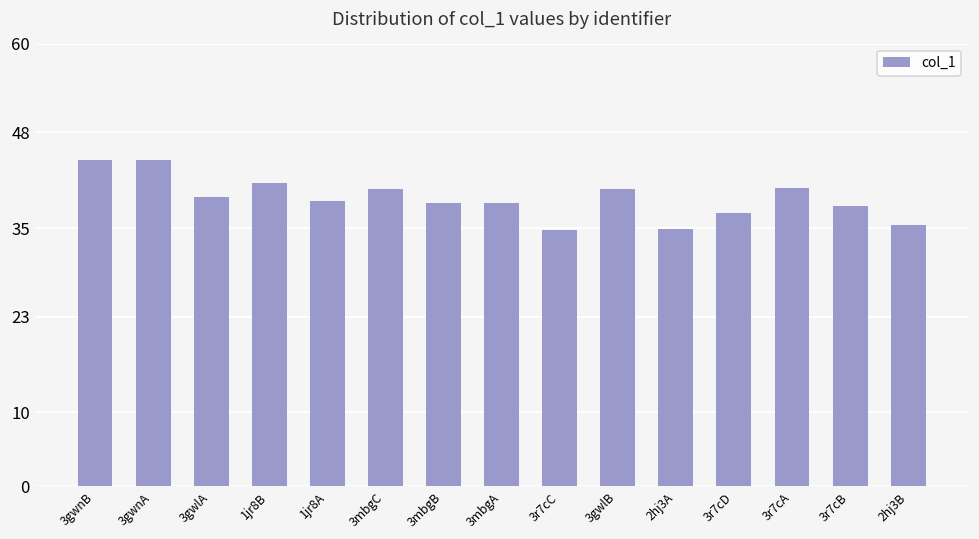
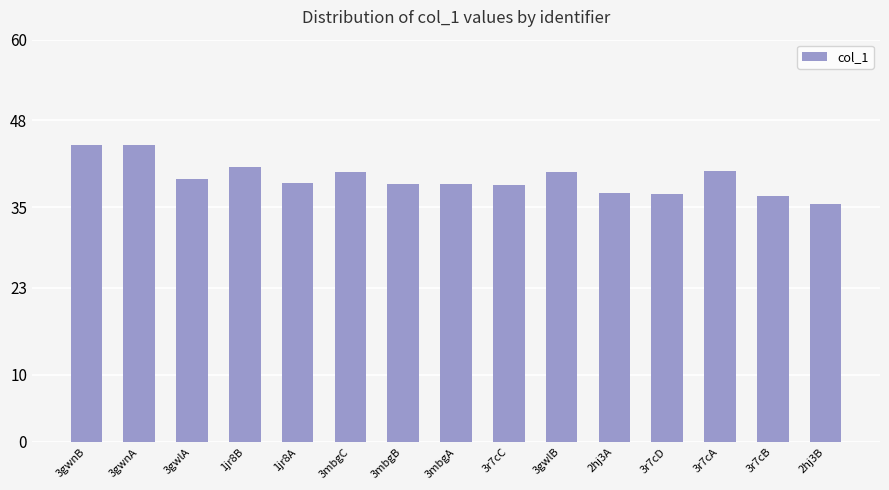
3r7cC: 35 -> 38
2hj3A: 35 -> 37
3r7cB: 38 -> 37
